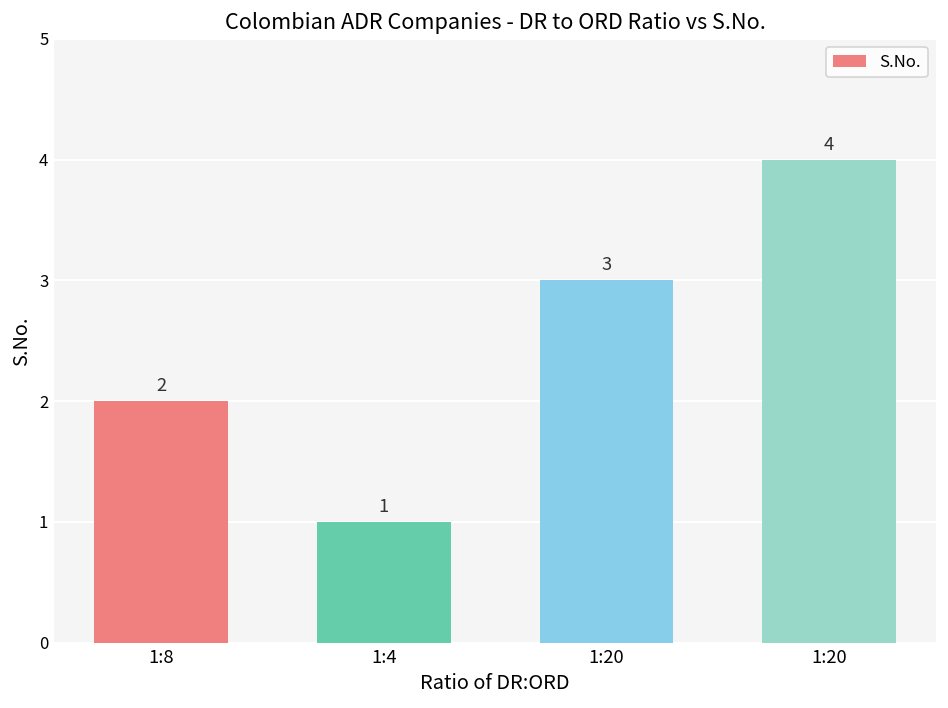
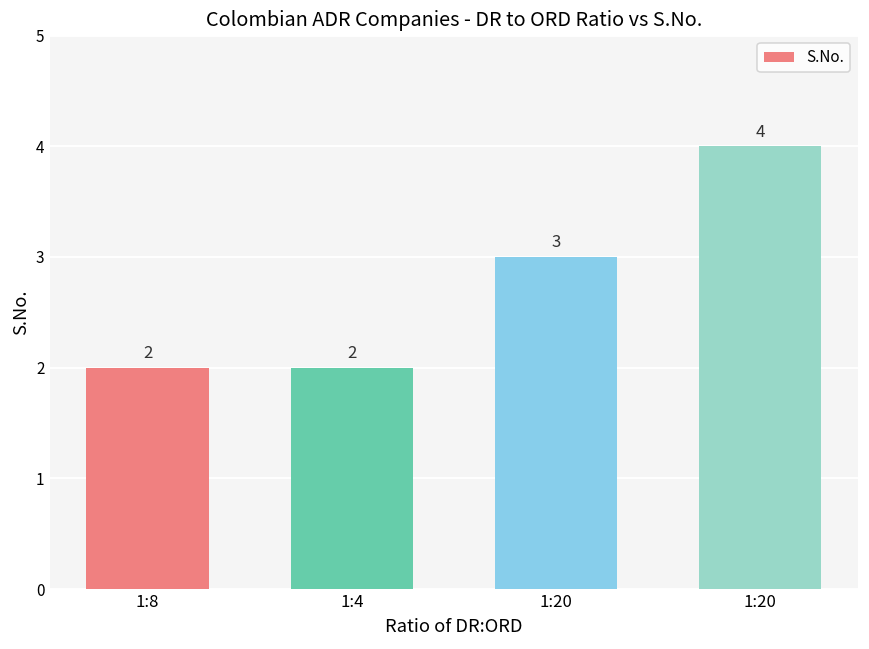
1:4: 1 -> 2
